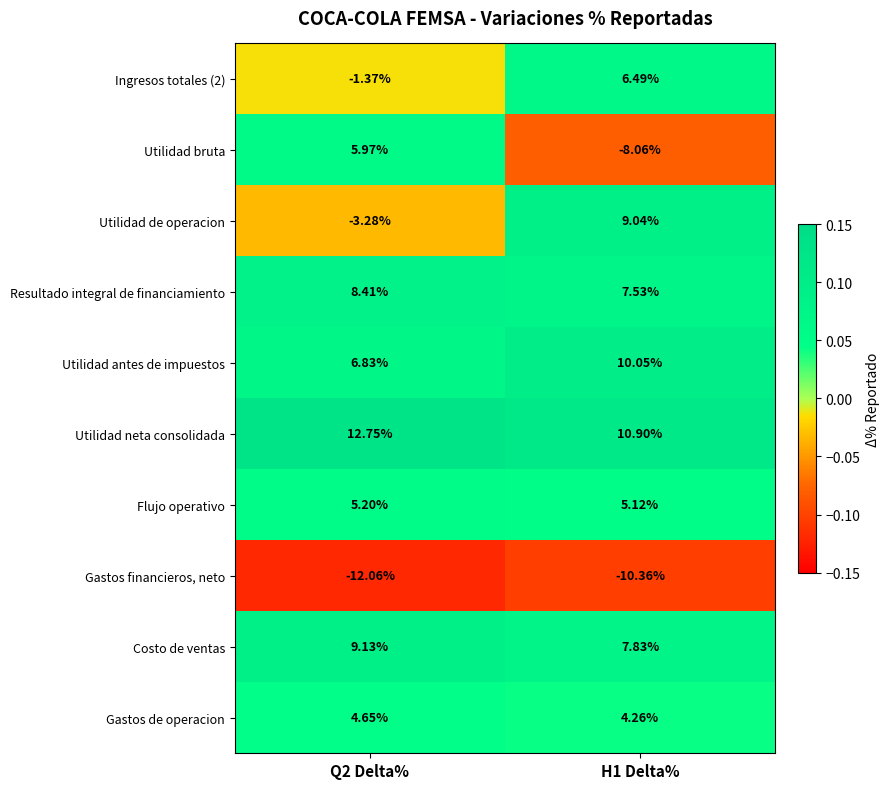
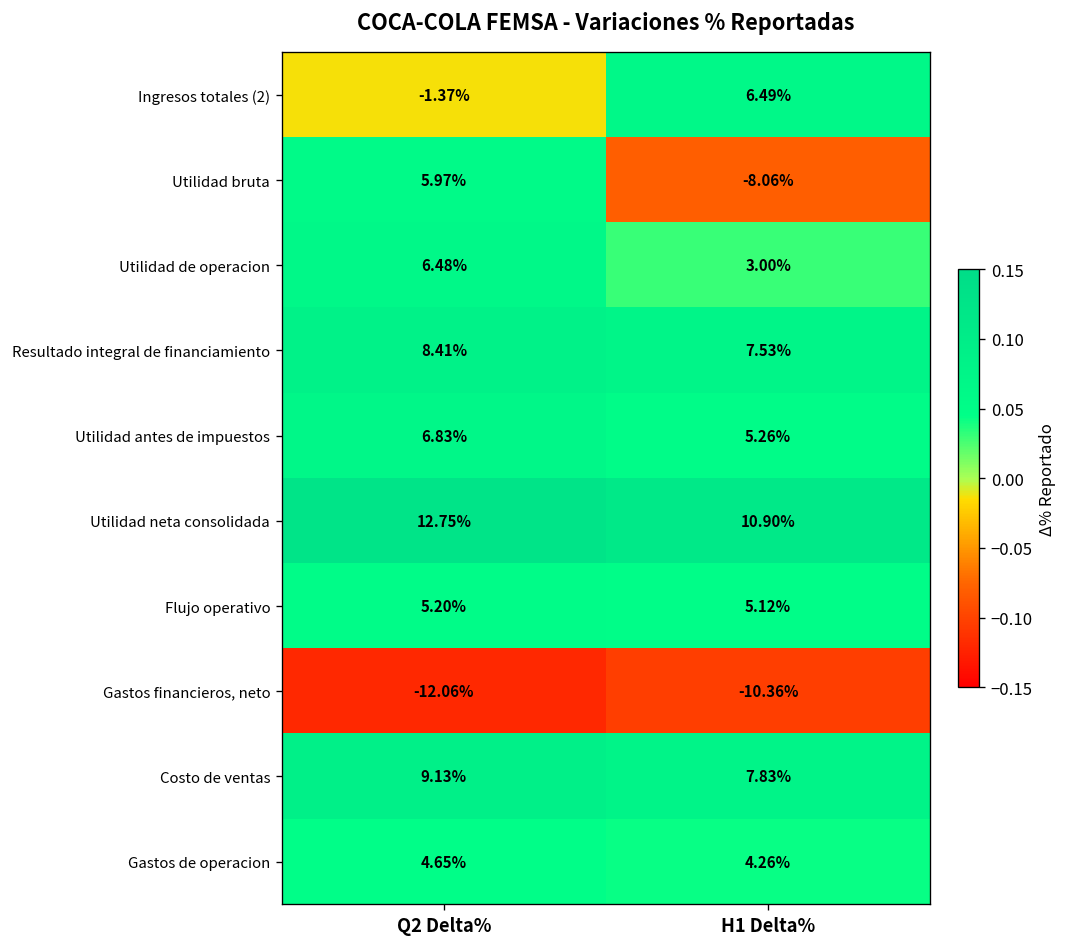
Utilidad de operacion, Q2 Delta%: -3.28% -> 6.48%
Utilidad de operacion, H1 Delta%: 9.04% -> 3.00%
Utilidad antes de impuestos, H1 Delta%: 10.05% -> 5.26%
